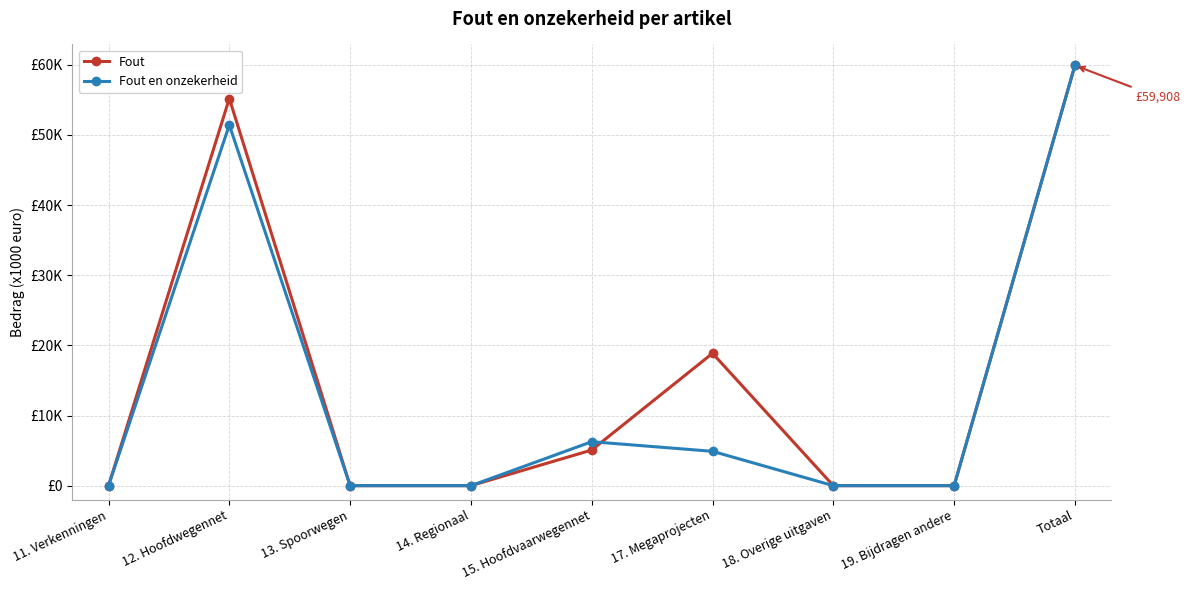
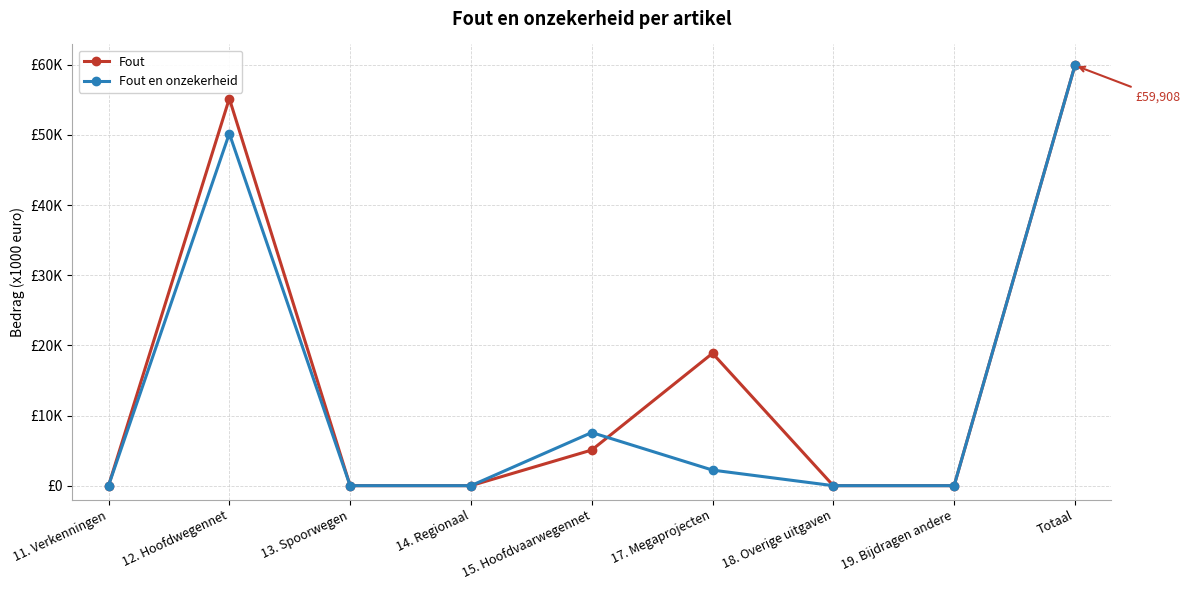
Fout en onzekerheid, 12. Hoofdwegennet: £51000 -> £50000
Fout en onzekerheid, 15. Hoofdvaarwegennet: £6000 -> £8000
Fout en onzekerheid, 17. Megaprojecten: £5000 -> £2000
